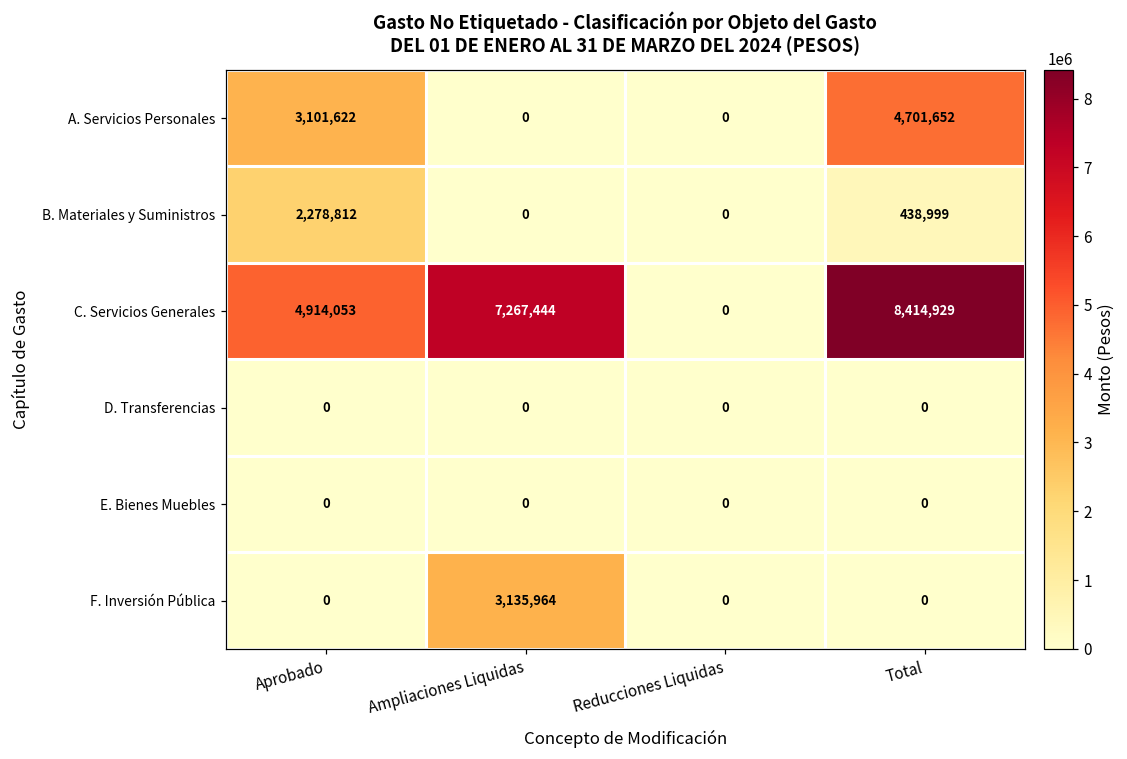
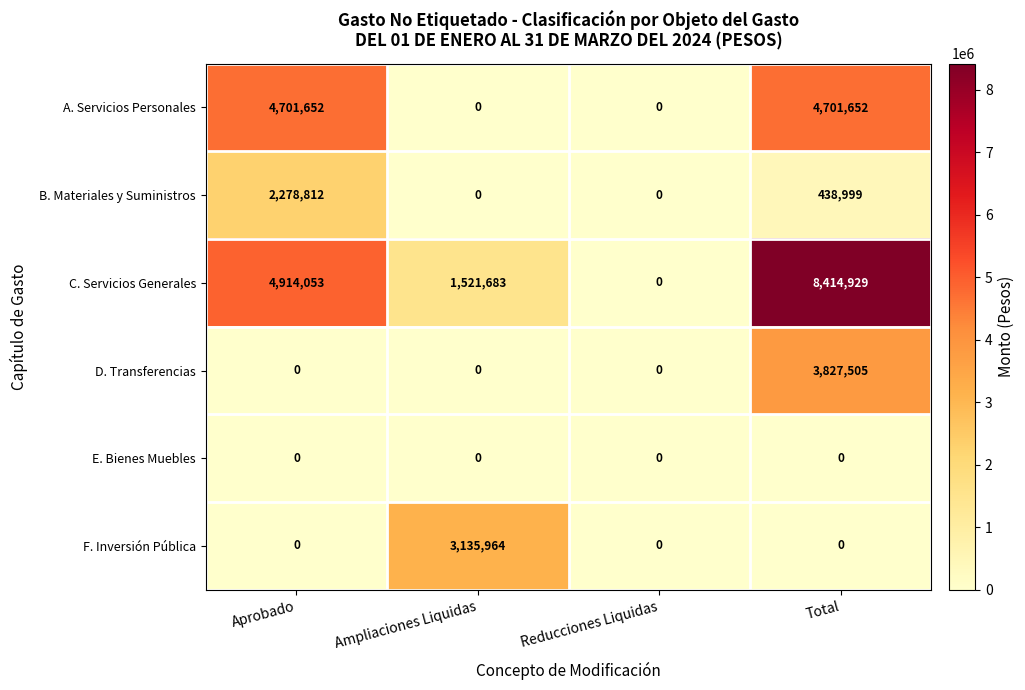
A. Servicios Personales, Aprobado: 3,101,622 -> 4,701,652
C. Servicios Generales, Ampliaciones Liquidas: 7,267,444 -> 1,521,683
D. Transferencias, Total: 0 -> 3,827,505
